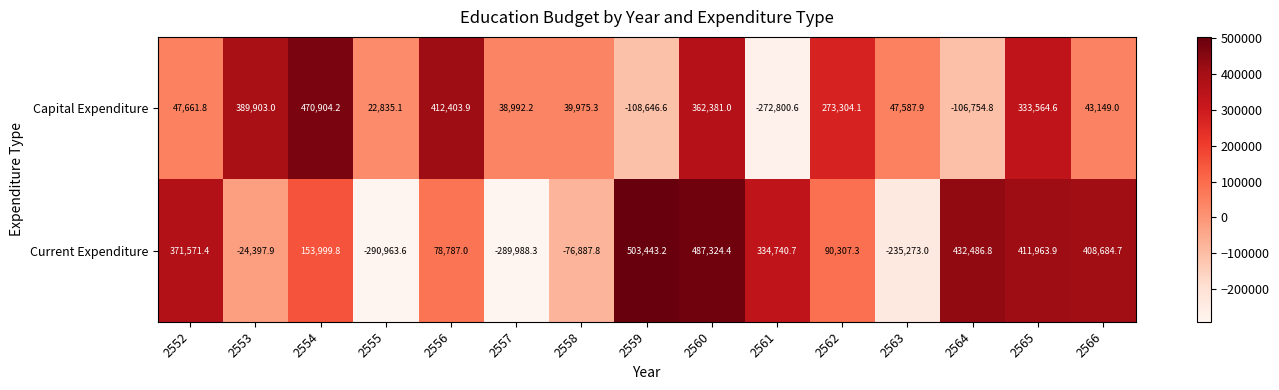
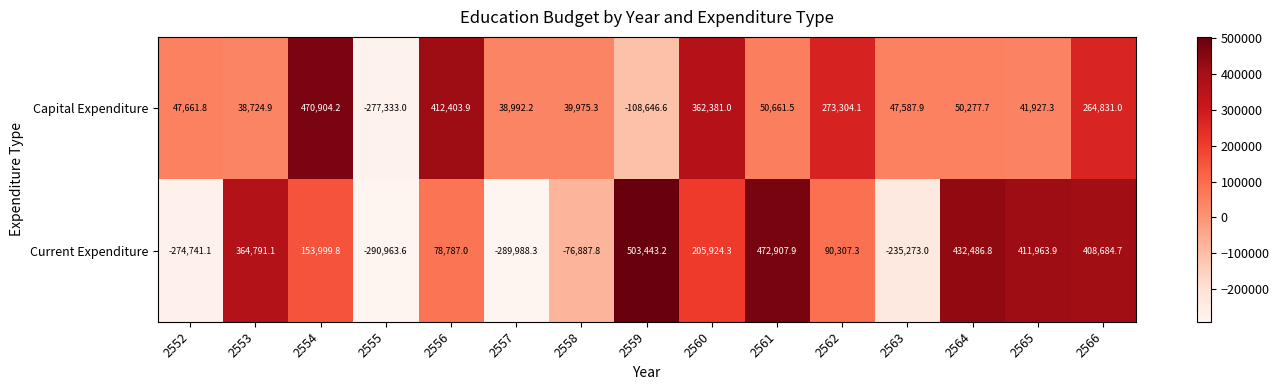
Capital Expenditure, 2553: 389,903.0 -> 38,724.9
Capital Expenditure, 2555: 22,835.1 -> -277,333.0
Capital Expenditure, 2561: -272,800.6 -> 50,661.5
Capital Expenditure, 2564: -106,754.8 -> 50,277.7
Capital Expenditure, 2565: 333,564.6 -> 41,927.3
Capital Expenditure, 2566: 43,149.0 -> 264,831.0
Current Expenditure, 2552: 371,571.4 -> -274,741.1
Current Expenditure, 2553: -24,397.9 -> 364,791.1
Current Expenditure, 2560: 487,324.4 -> 205,924.3
Current Expenditure, 2561: 334,740.7 -> 472,907.9
